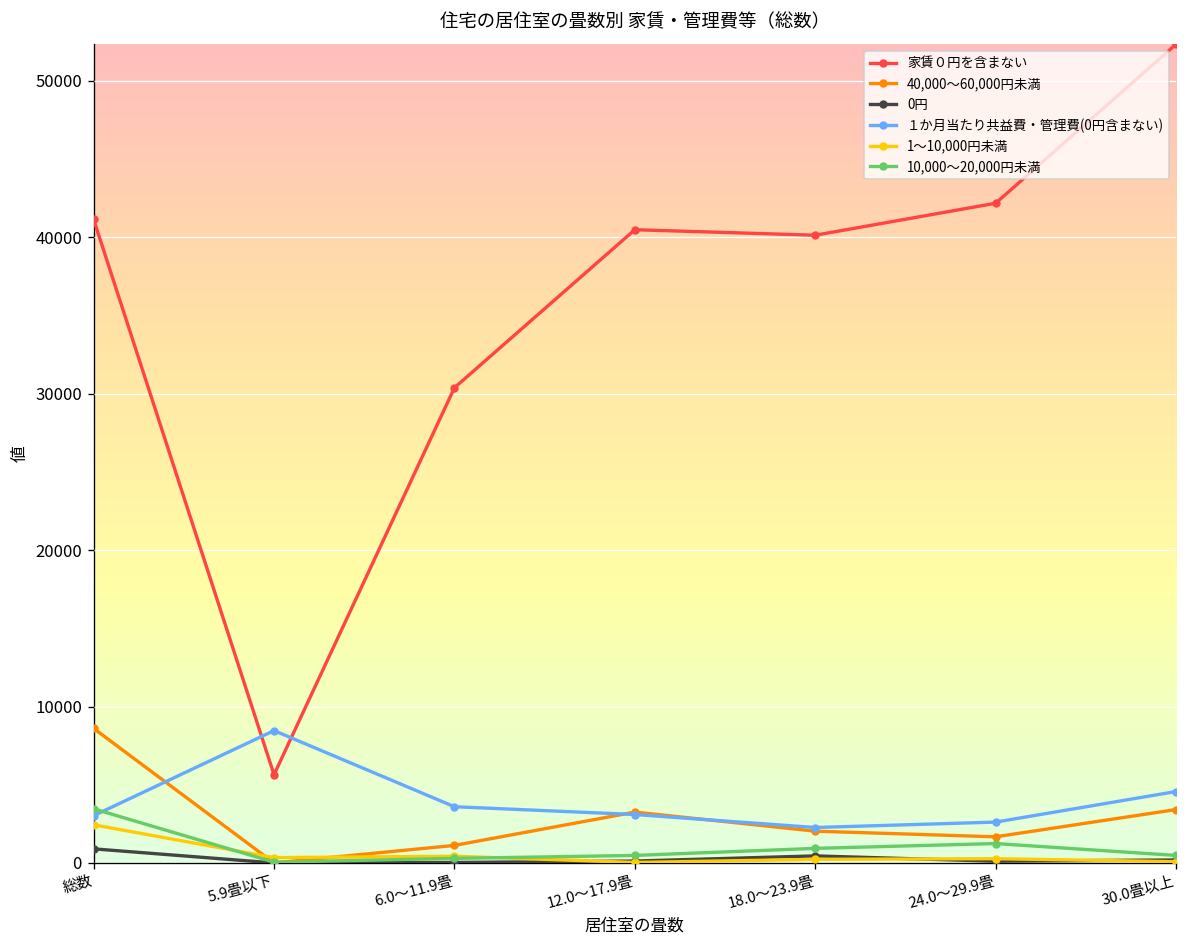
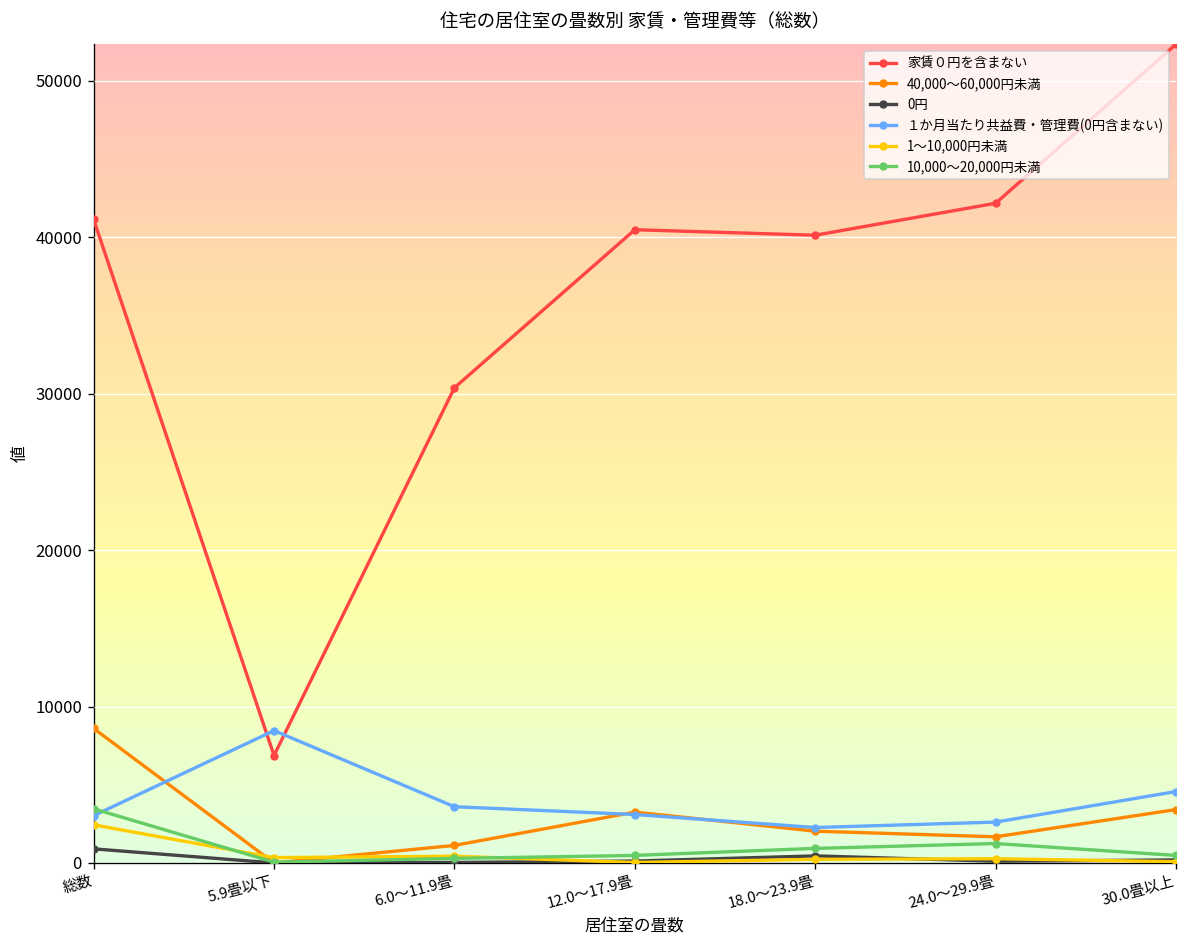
家賃０円を含まない, 5.9畳以下: 5600 -> 6900
